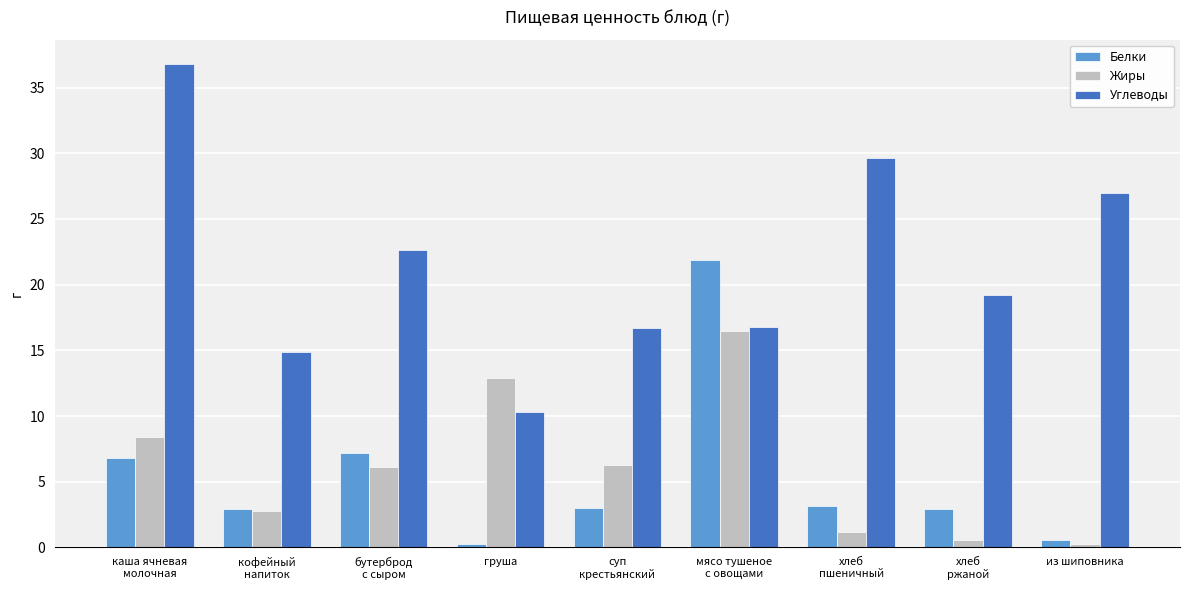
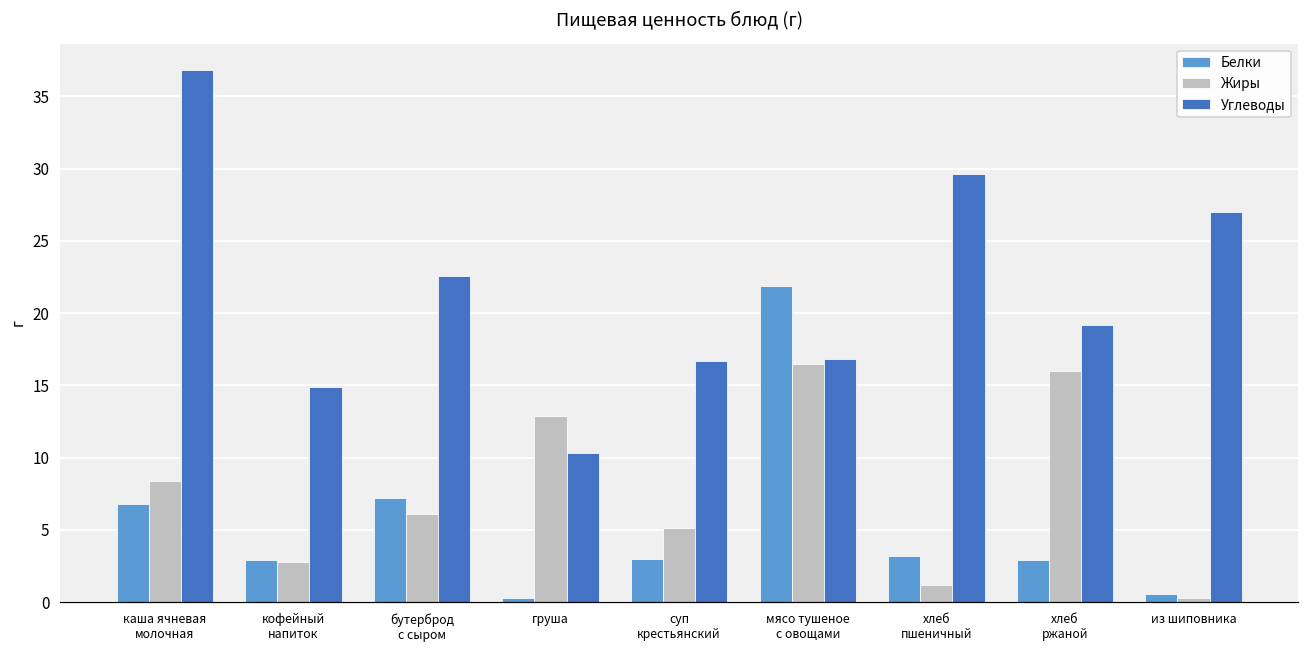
Жиры, суп крестьянский: 6.3 -> 5.1
Жиры, хлеб ржаной: 0.6 -> 16.0
